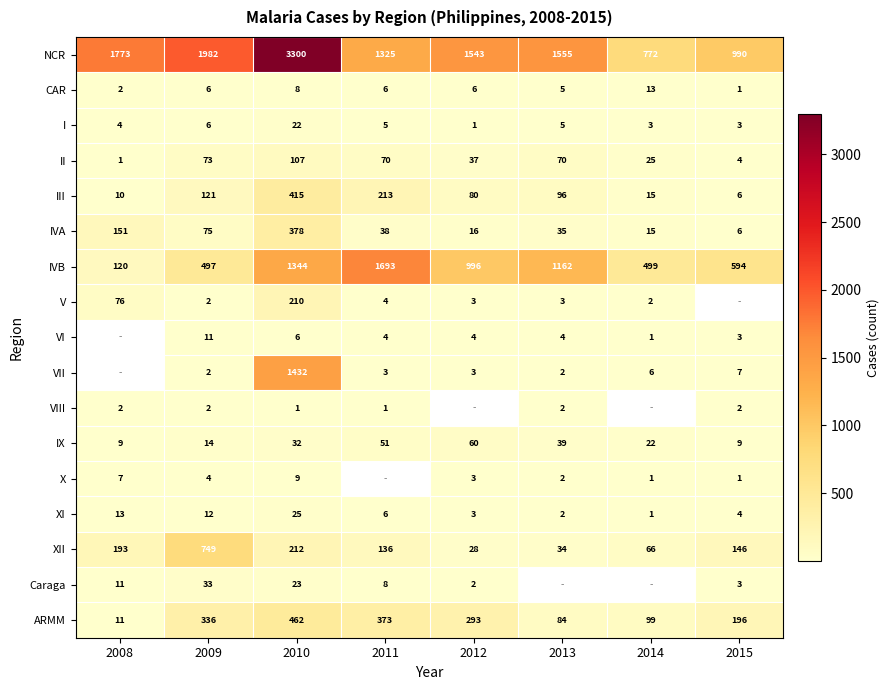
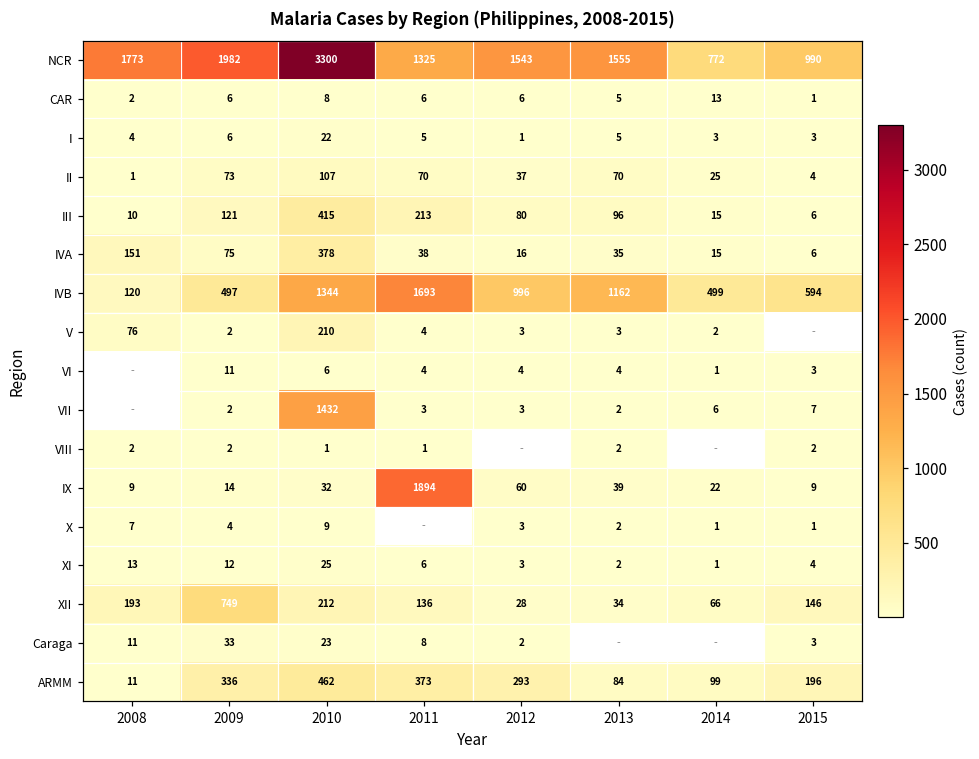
IX, 2011: 51 -> 1894
